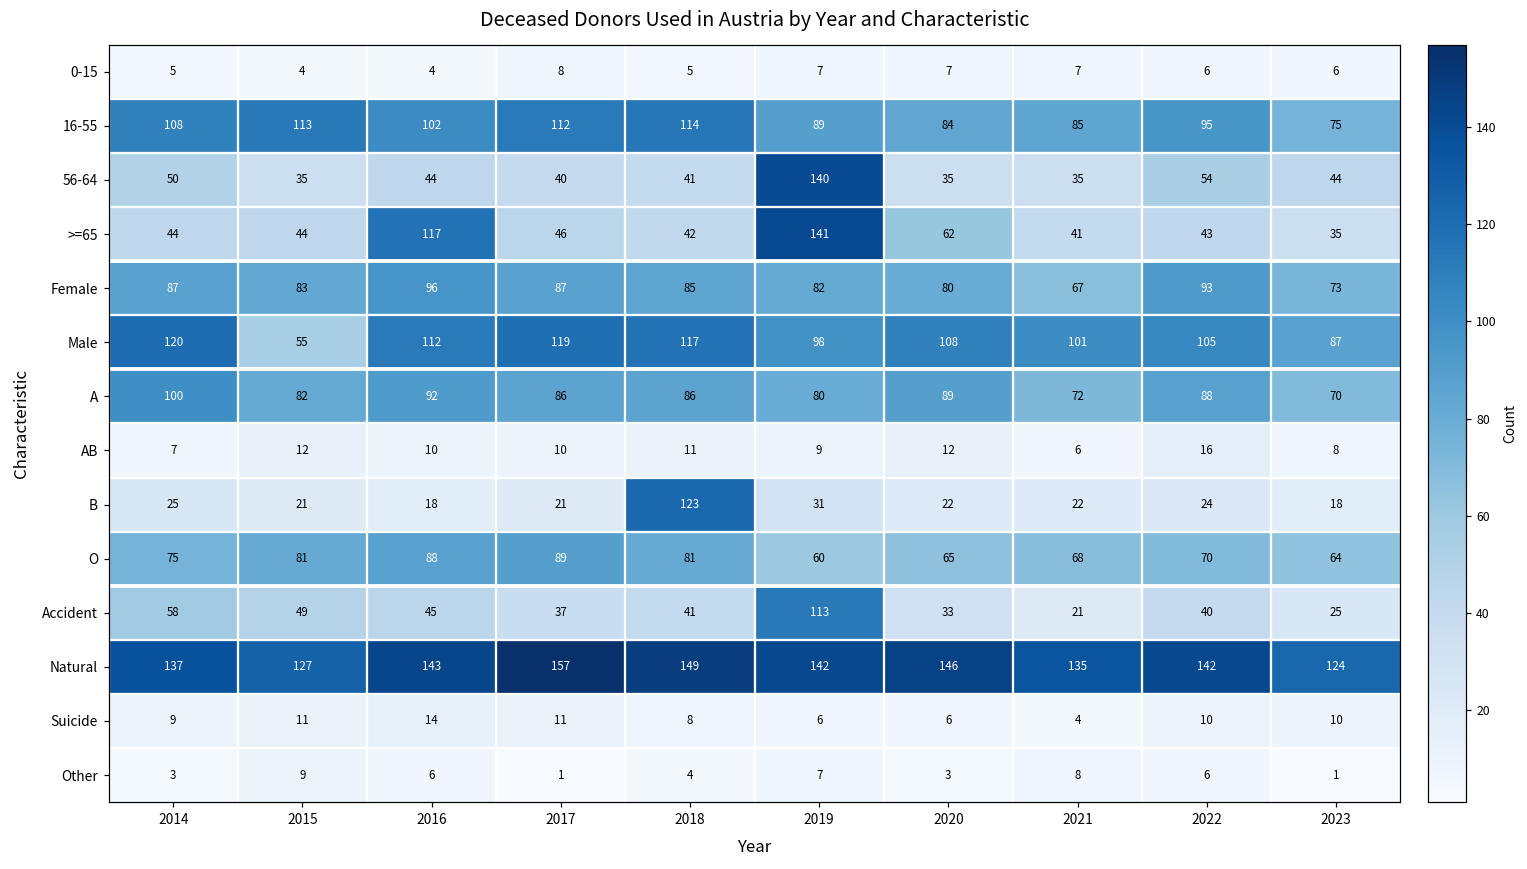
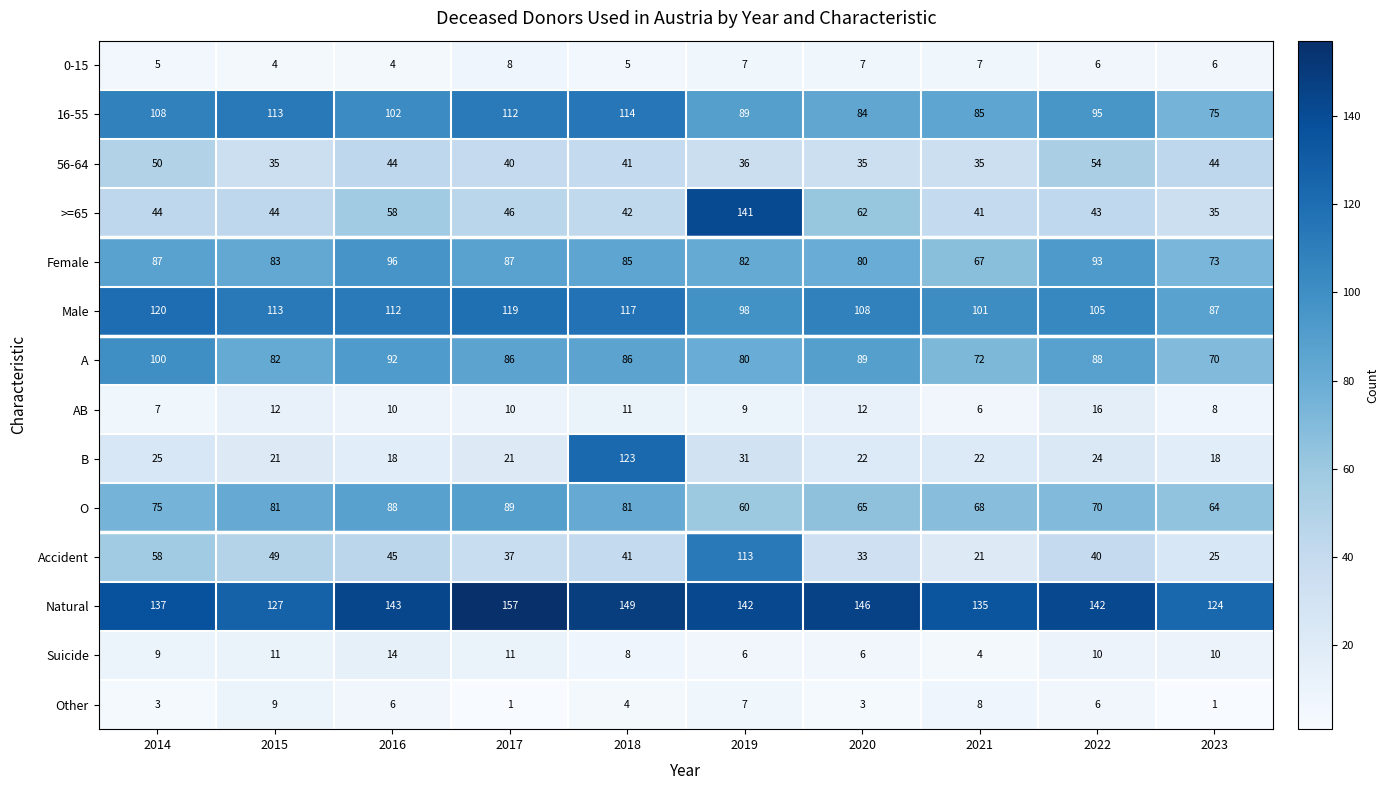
56-64, 2019: 140 -> 36
>=65, 2016: 117 -> 58
Male, 2015: 55 -> 113
